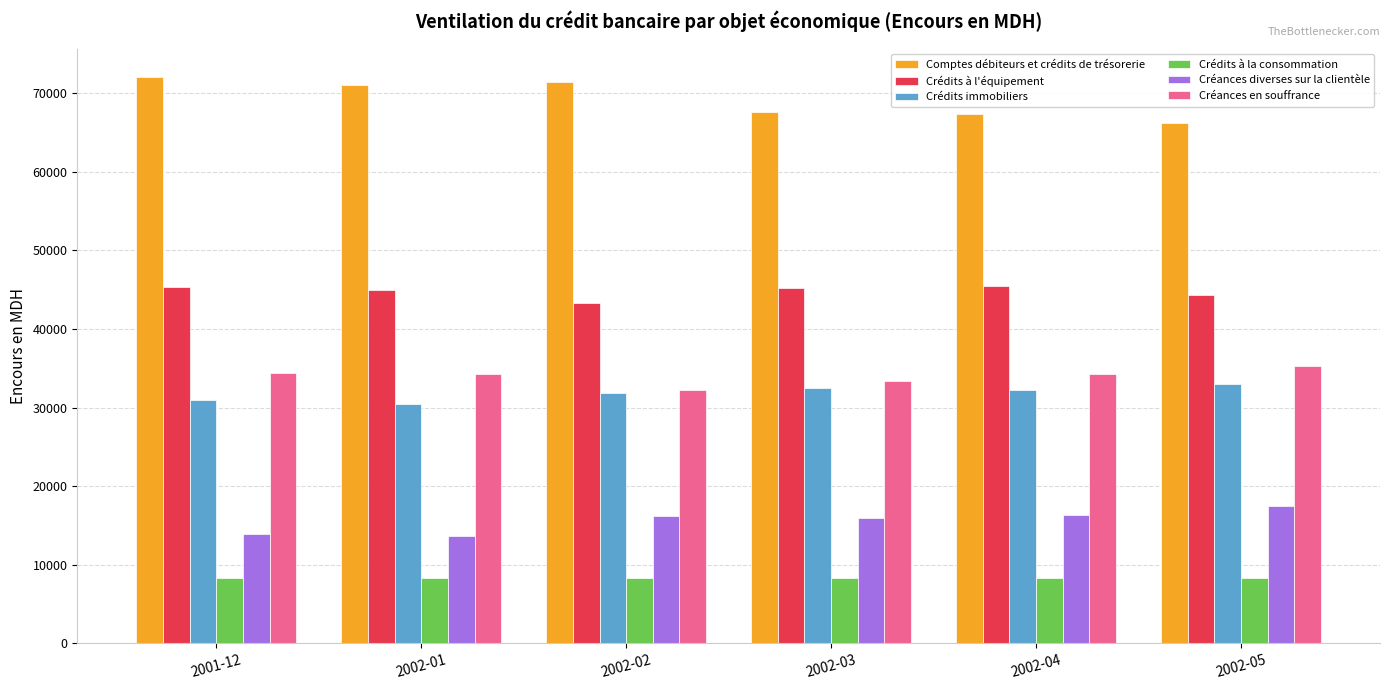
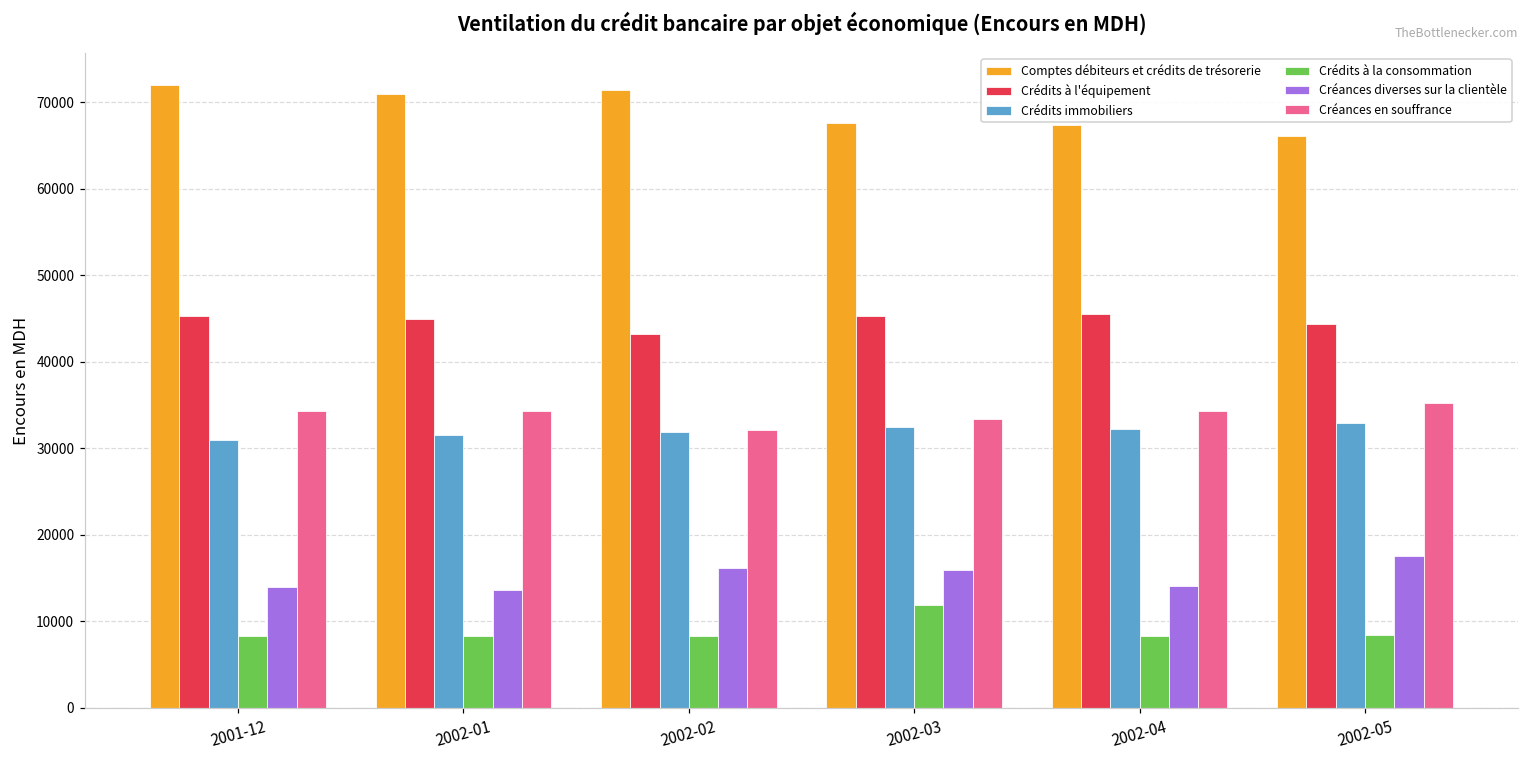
Crédits immobiliers, 2002-01: 30000 -> 32000
Crédits à la consommation, 2002-03: 8000 -> 12000
Créances diverses sur la clientèle, 2002-04: 16000 -> 14000
